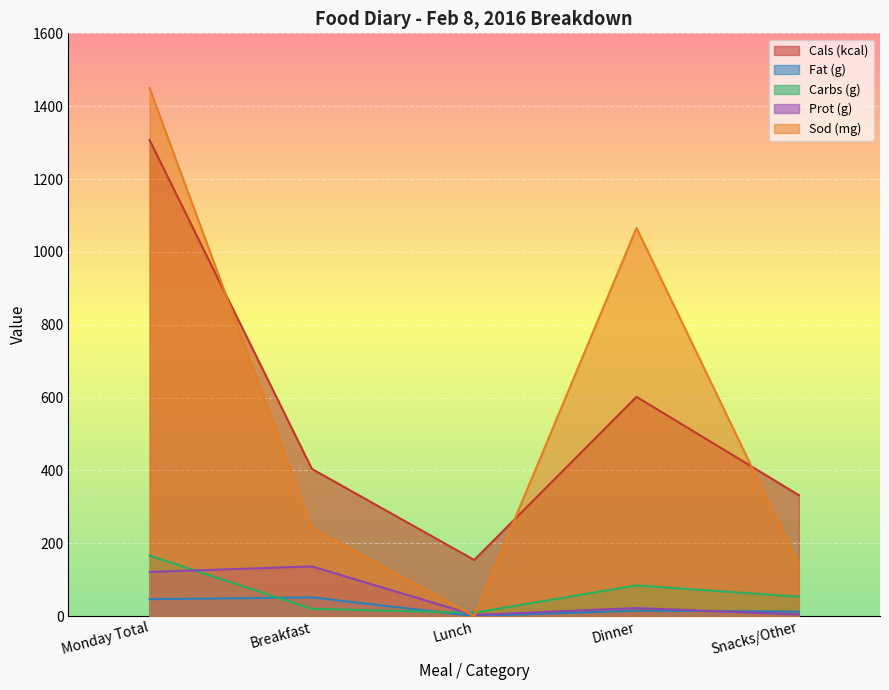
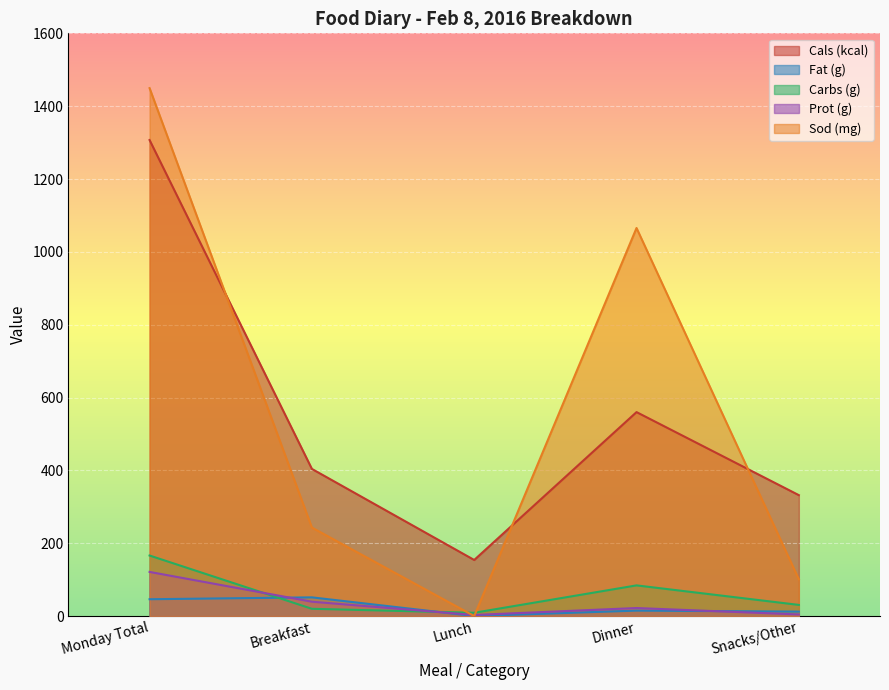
Prot (g), Breakfast: 140 -> 40
Cals (kcal), Dinner: 600 -> 560
Carbs (g), Snacks/Other: 50 -> 30
Sod (mg), Snacks/Other: 140 -> 100
